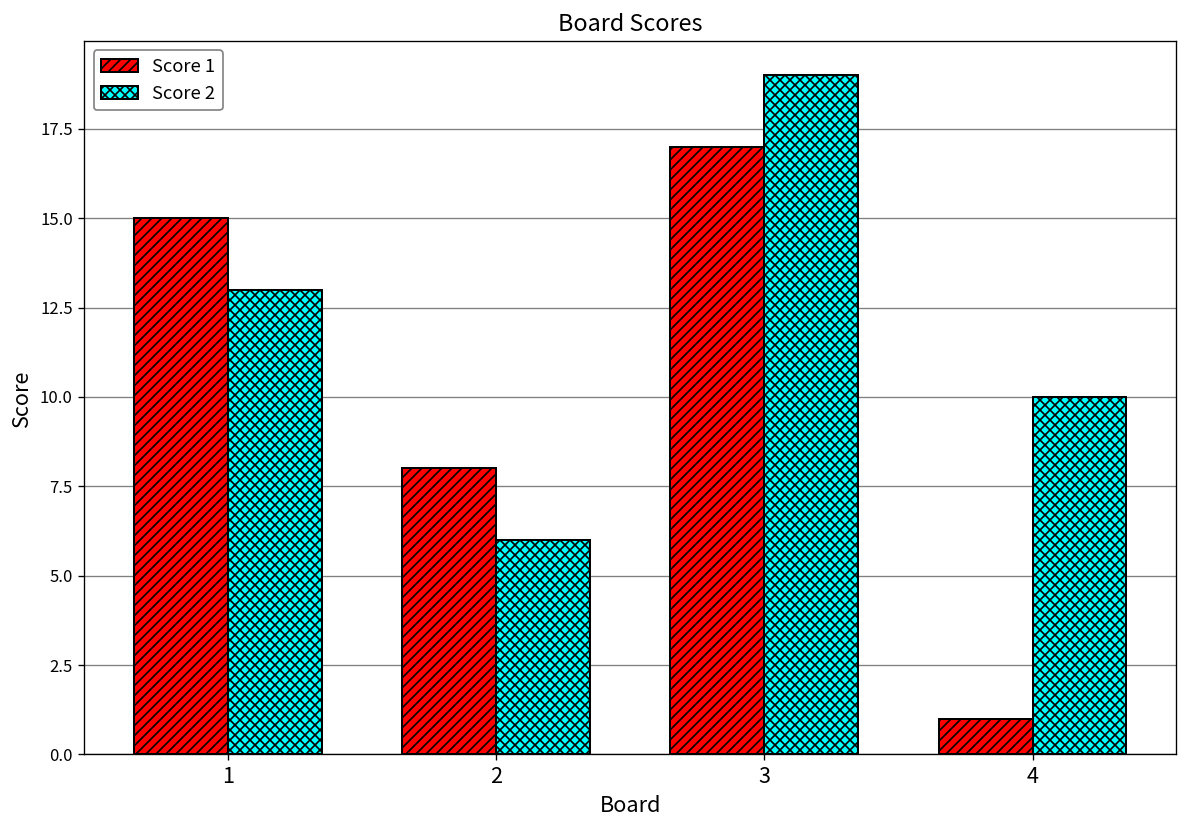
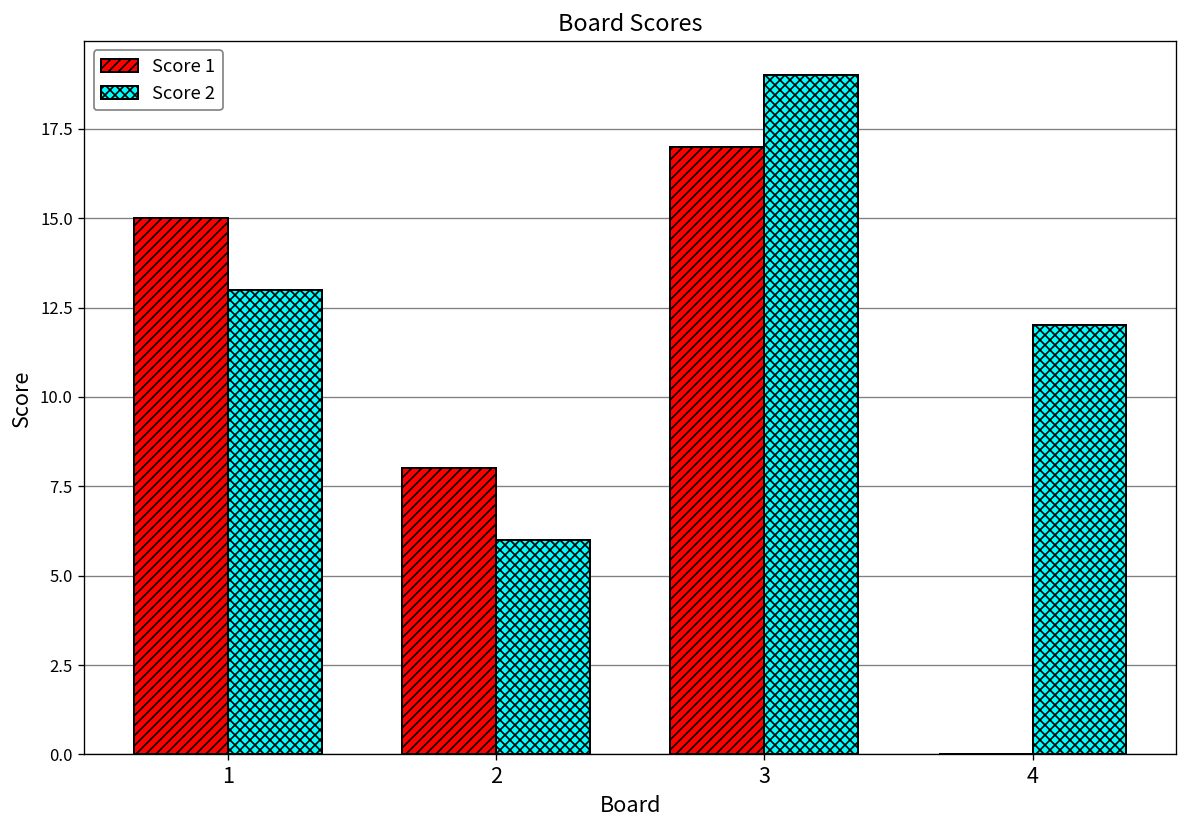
Score 1, 4: 1 -> 0
Score 2, 4: 10 -> 12
